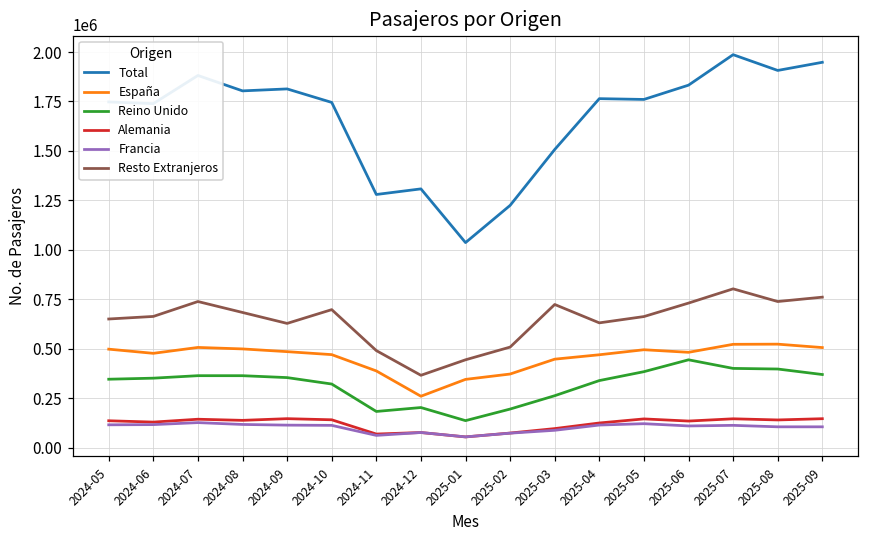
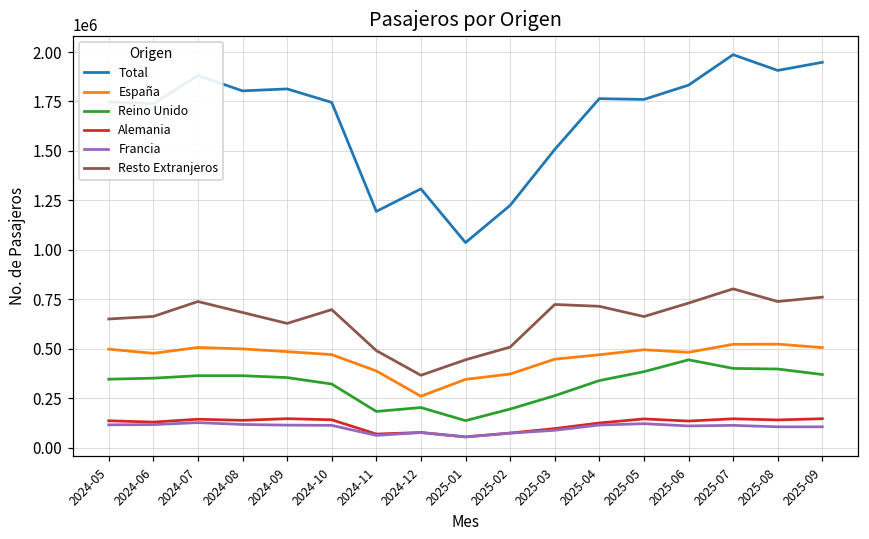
Total, 2024-11: 1280000 -> 1190000
Resto Extranjeros, 2025-04: 630000 -> 710000
